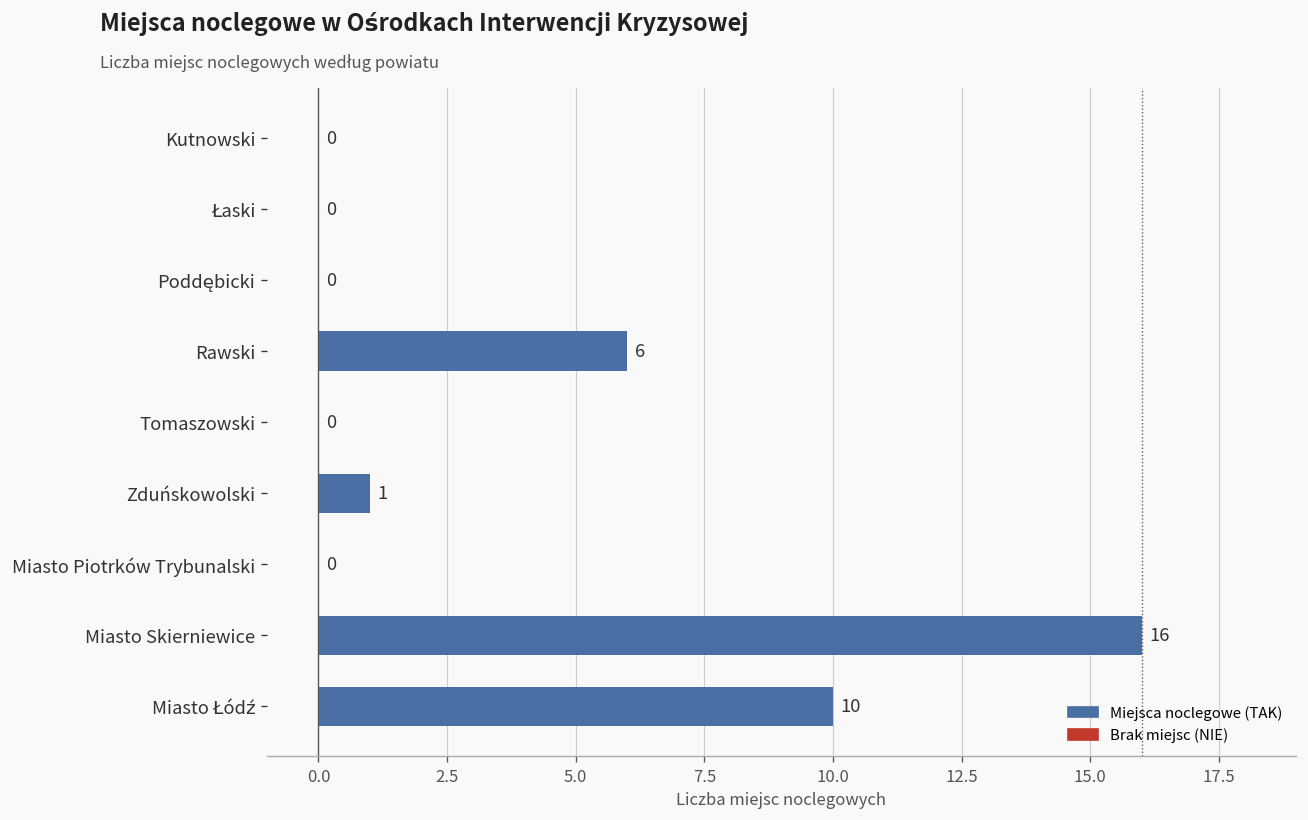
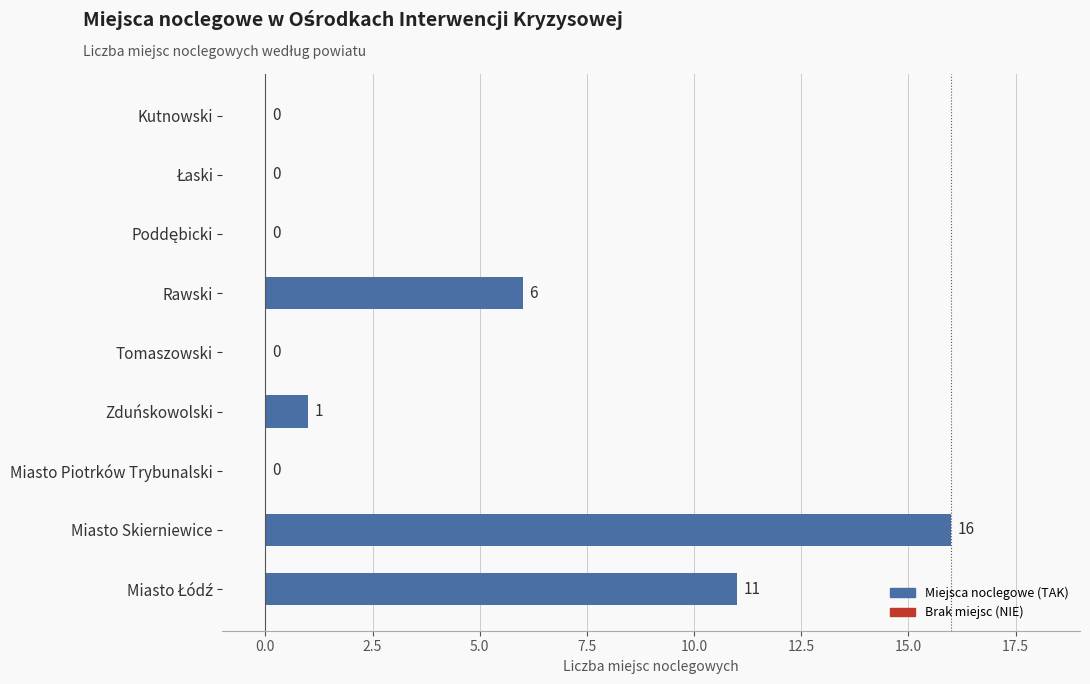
Miasto Łódź: 10 -> 11
